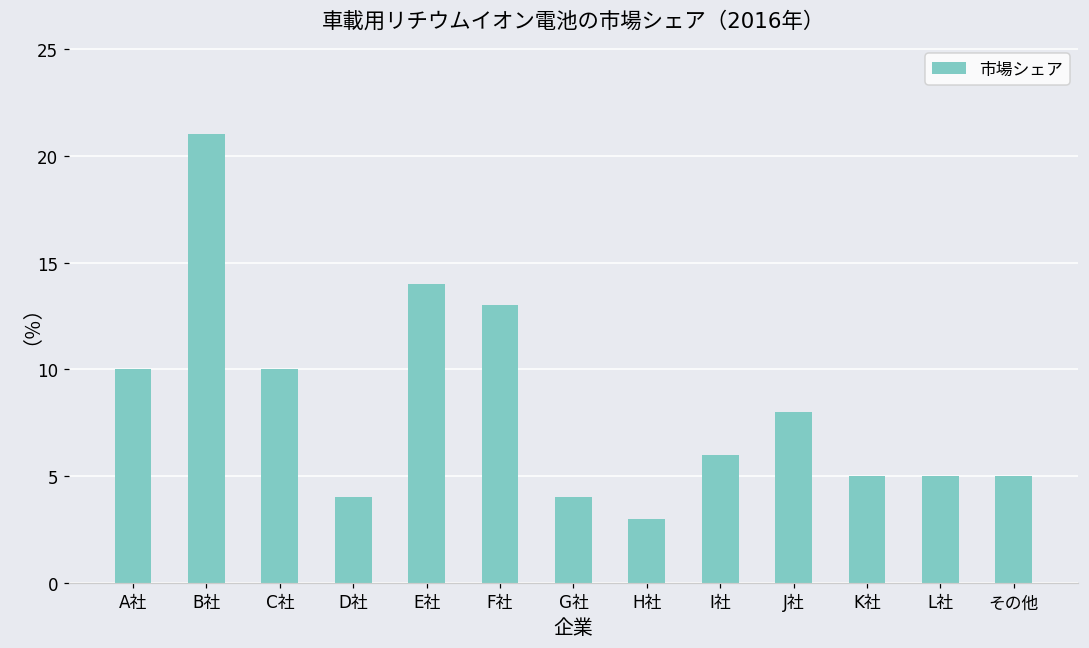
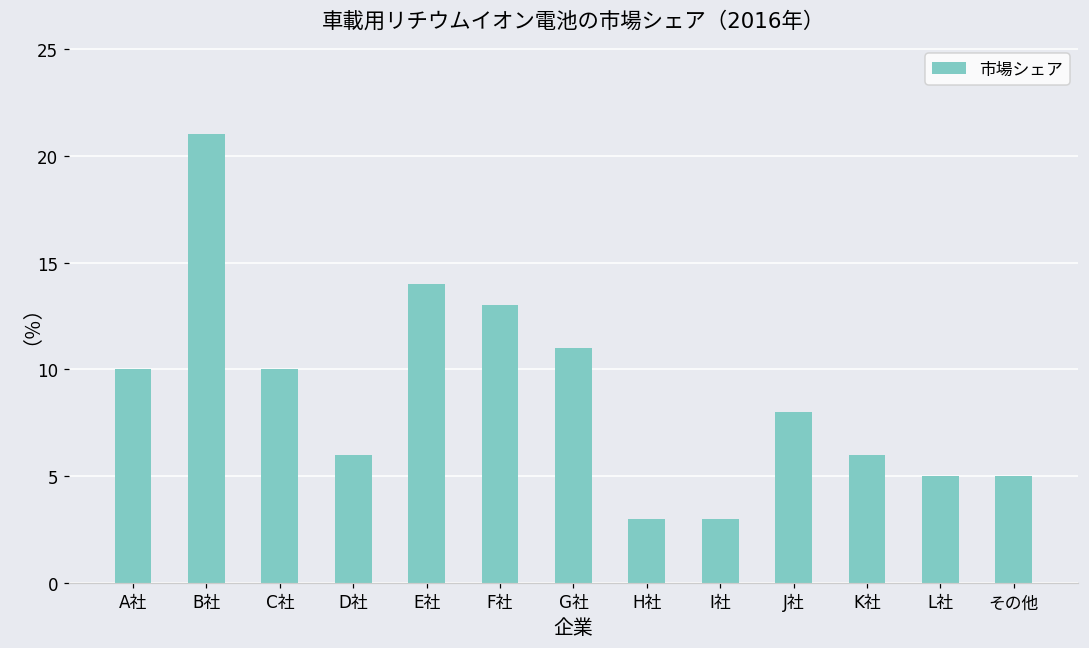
D社: 4 -> 6
G社: 4 -> 11
I社: 6 -> 3
K社: 5 -> 6
